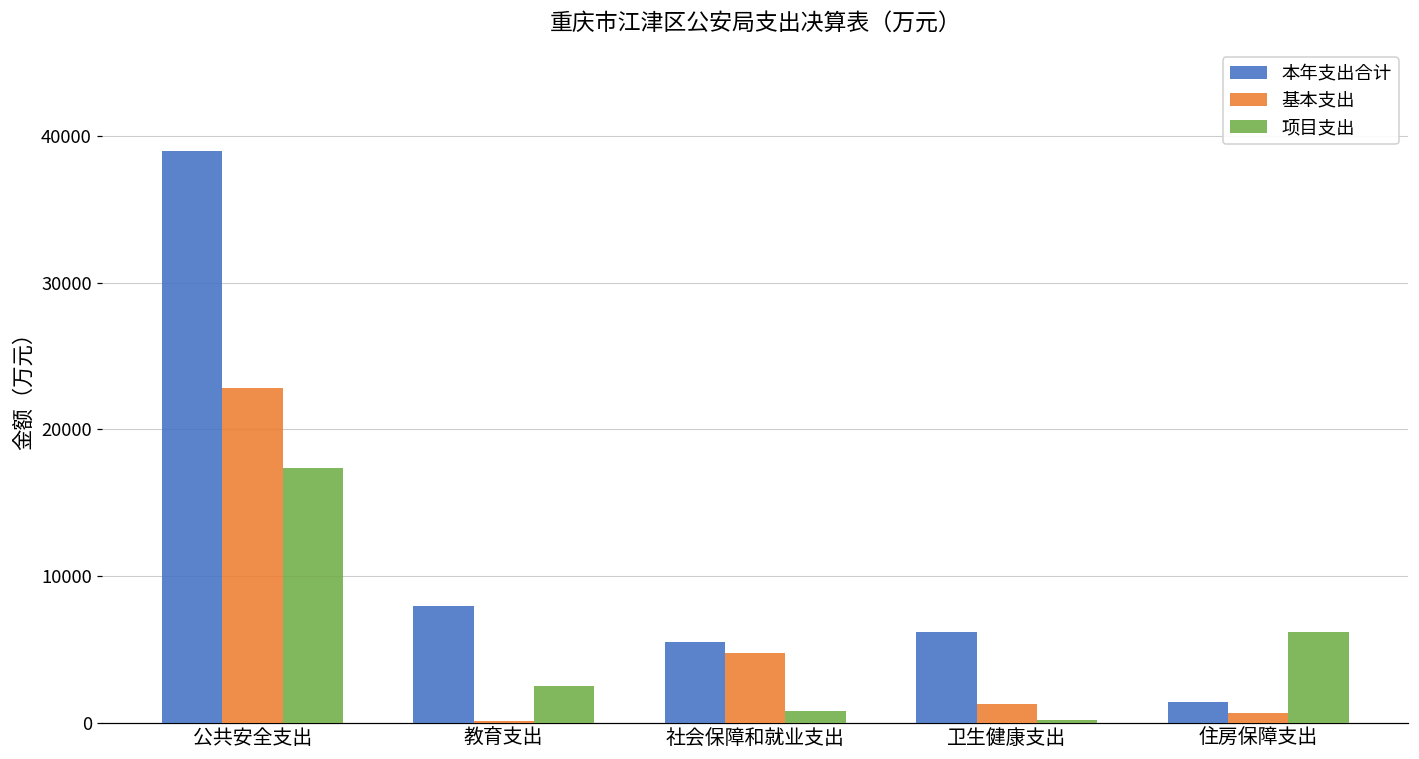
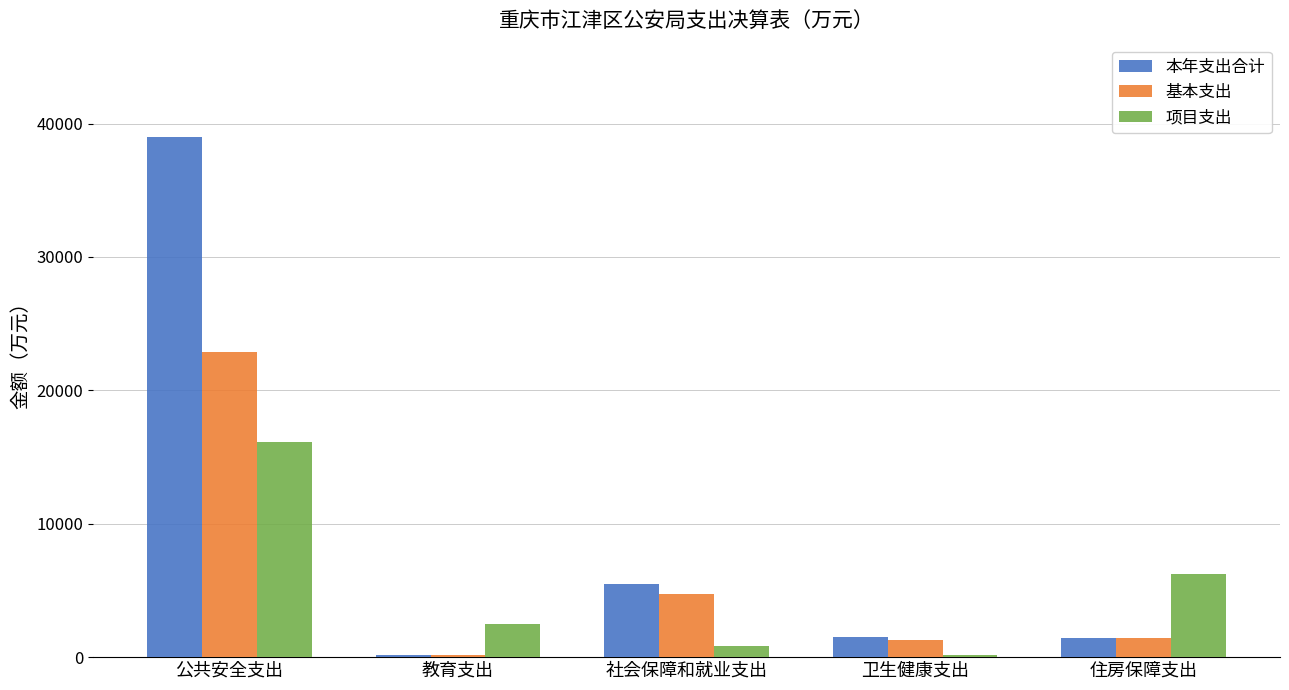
项目支出, 公共安全支出: 17400 -> 16100
本年支出合计, 教育支出: 7900 -> 100
本年支出合计, 卫生健康支出: 6200 -> 1500
基本支出, 住房保障支出: 700 -> 1400
